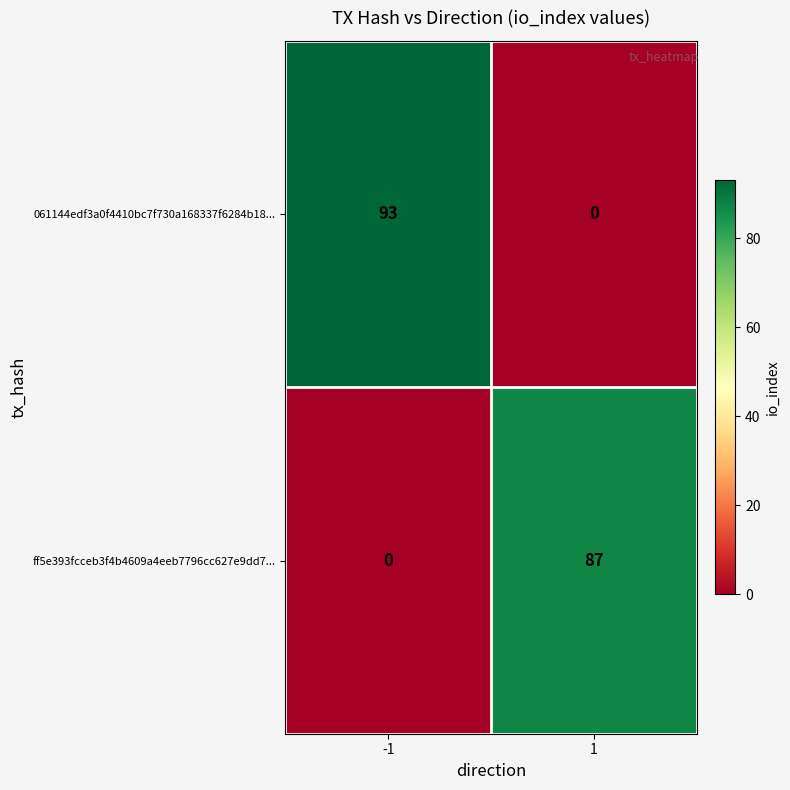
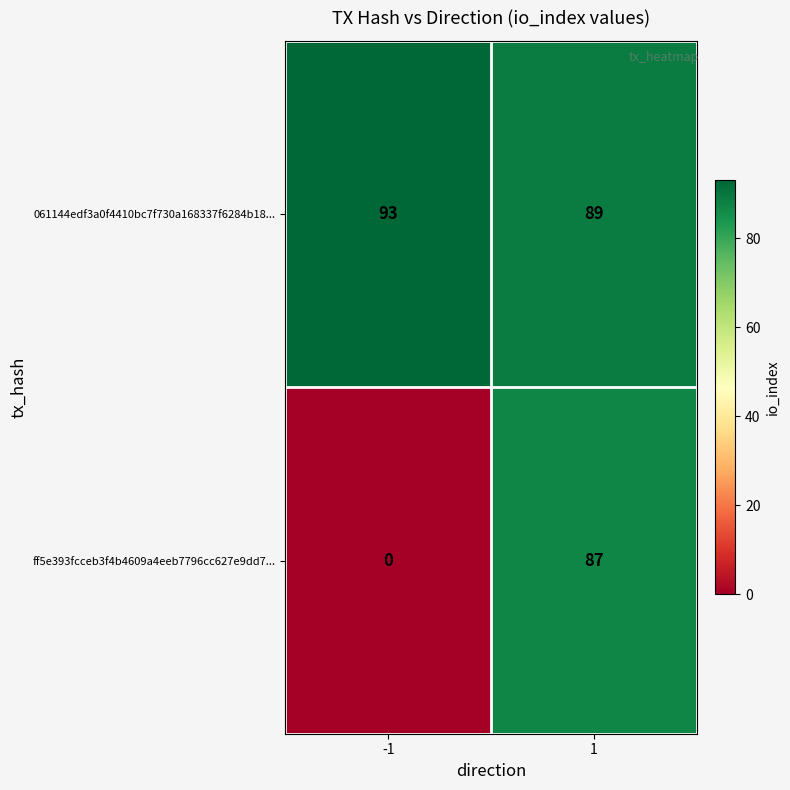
061144edf3a0f4410bc7f730a168337f6284b18..., 1: 0 -> 89
